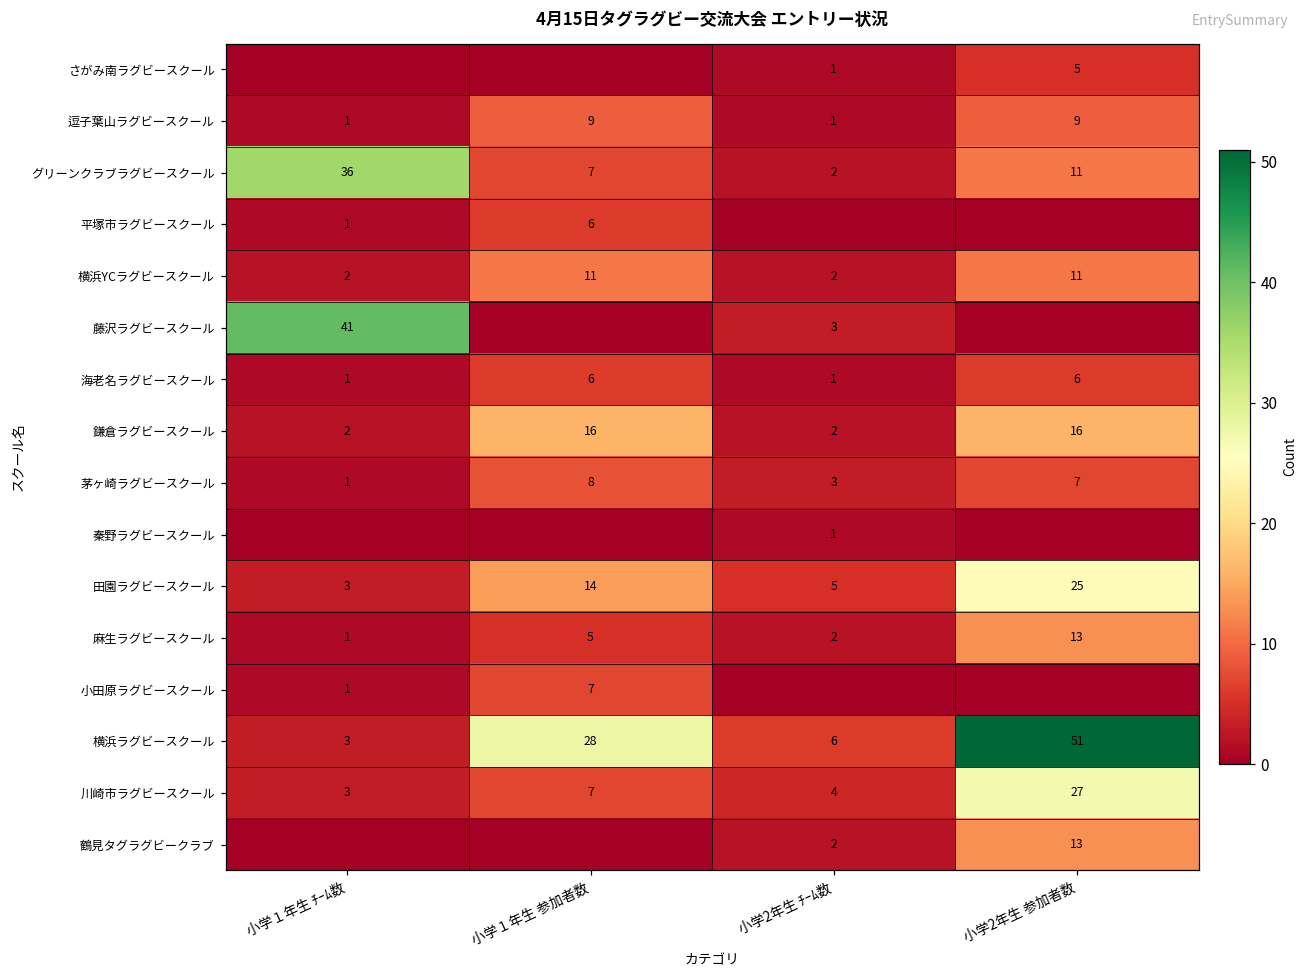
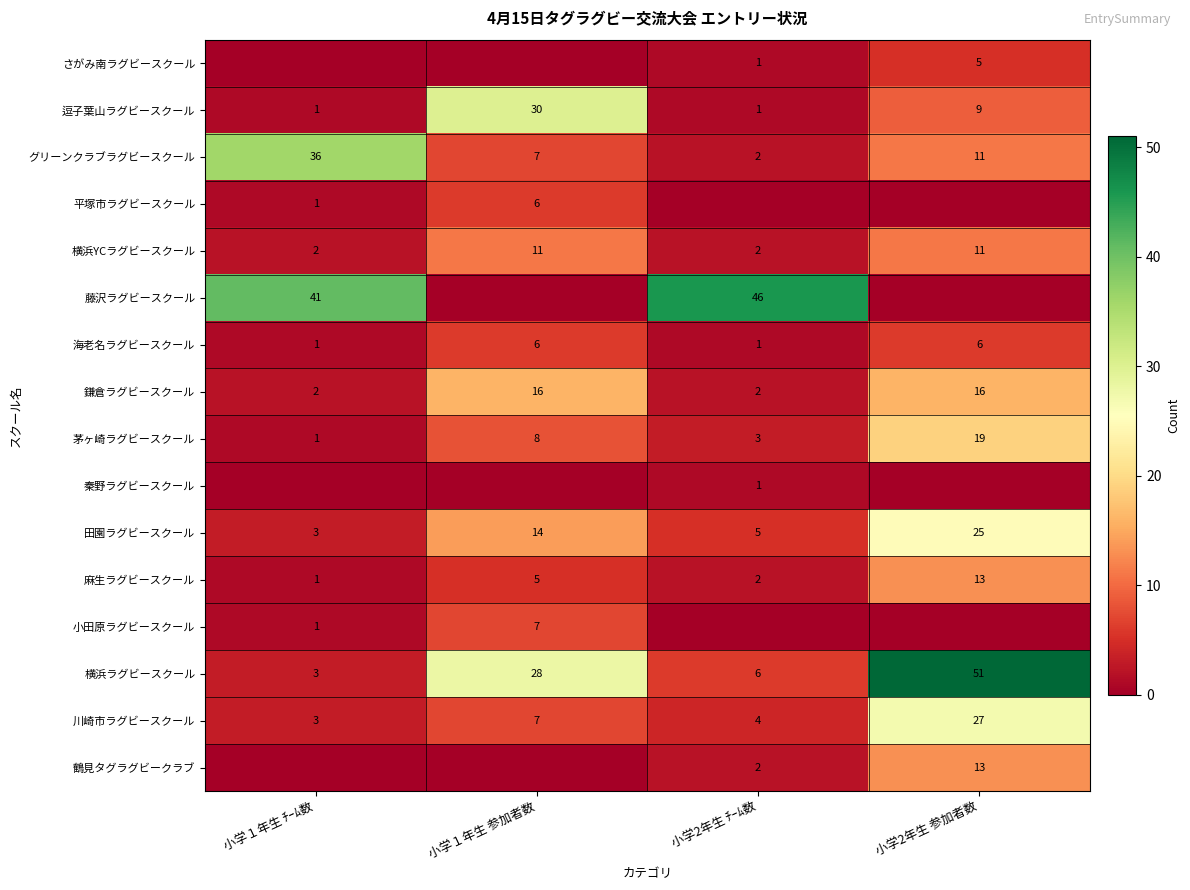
逗子葉山ラグビースクール, 小学１年生 参加者数: 9 -> 30
藤沢ラグビースクール, 小学2年生 ﾁｰﾑ数: 3 -> 46
茅ヶ崎ラグビースクール, 小学2年生 参加者数: 7 -> 19
